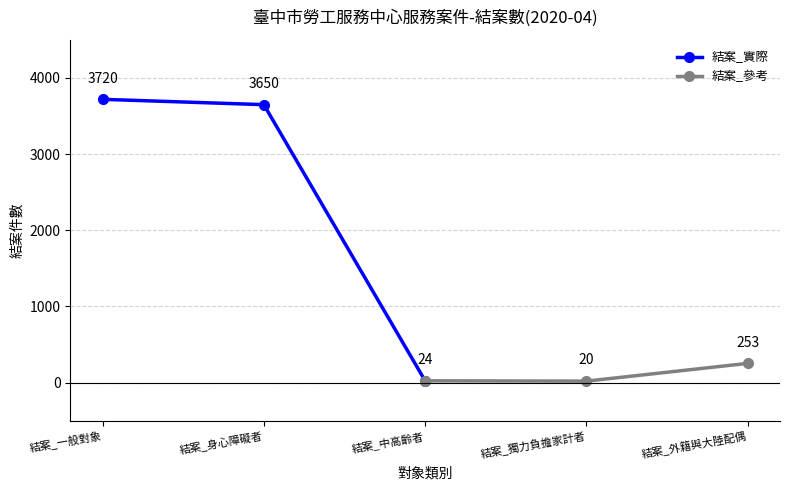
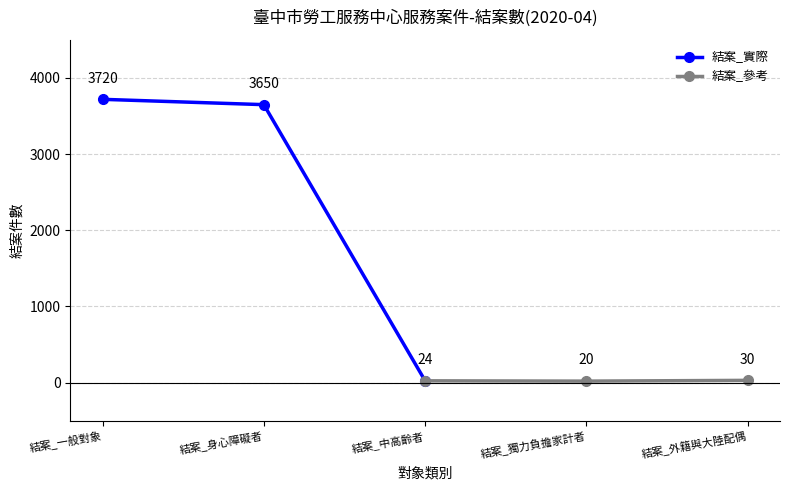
結案_參考, 結案_外籍與大陸配偶: 253 -> 30
